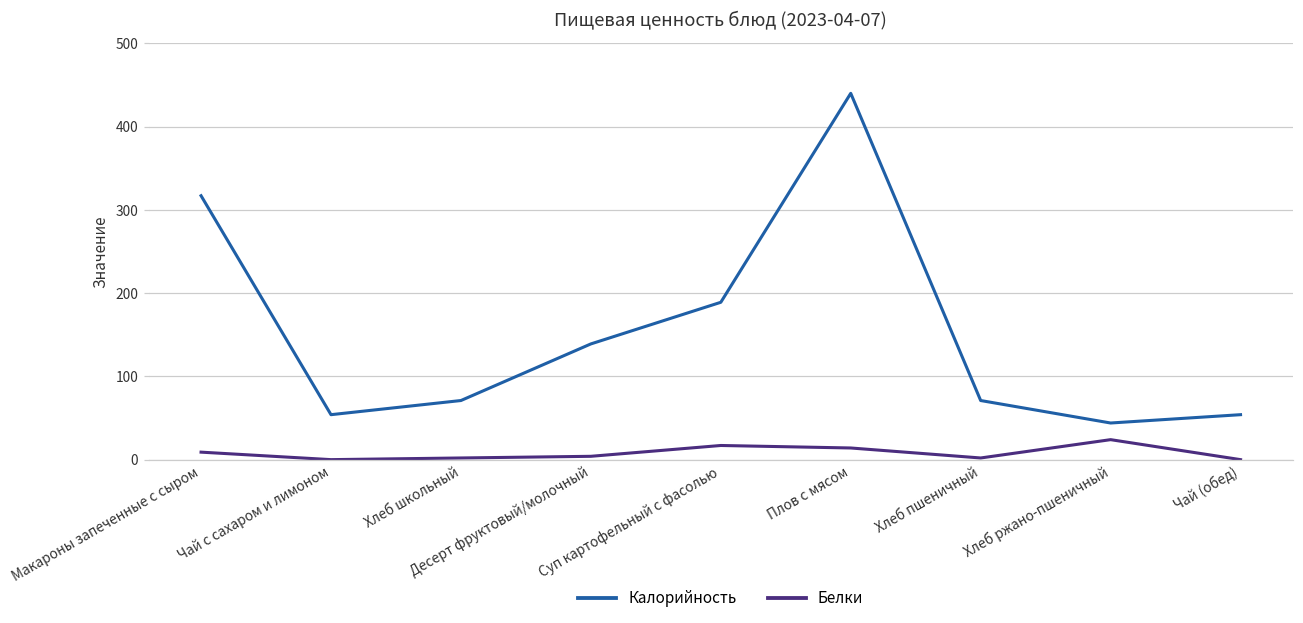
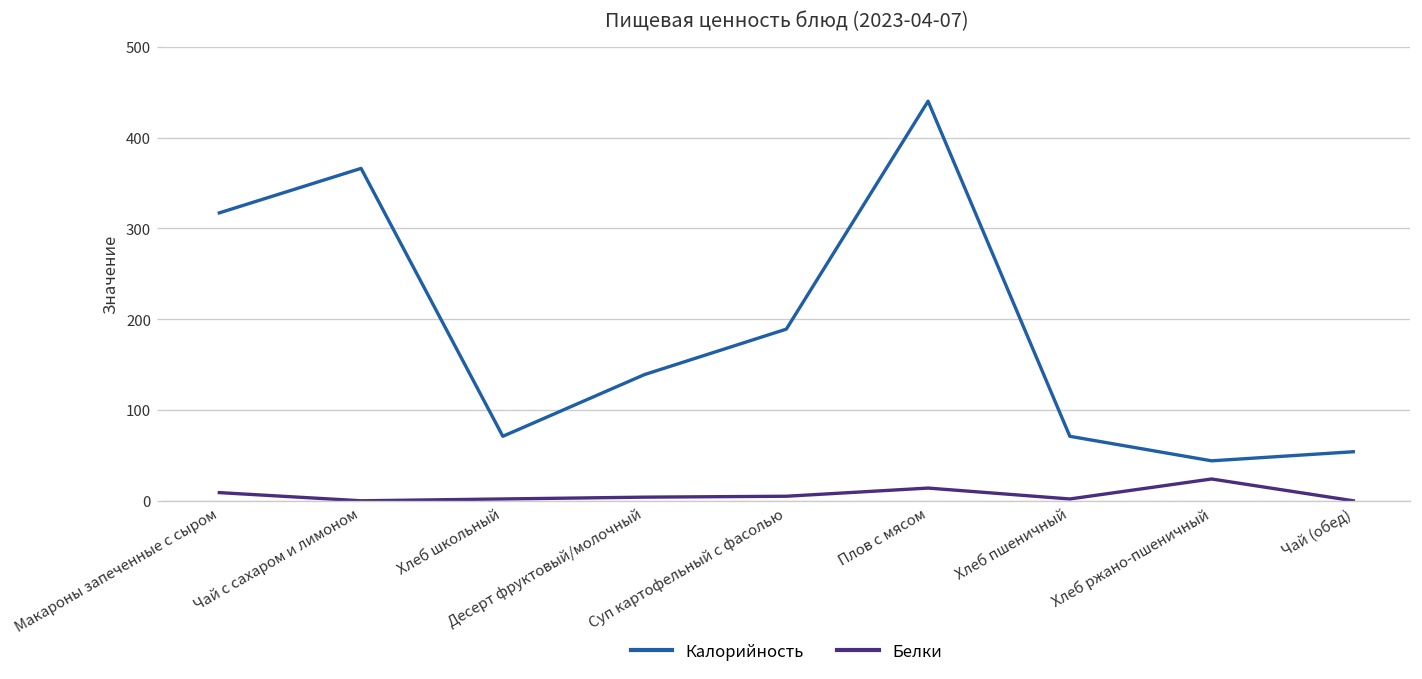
Калорийность, Чай с сахаром и лимоном: 50 -> 370
Белки, Суп картофельный с фасолью: 20 -> 10
